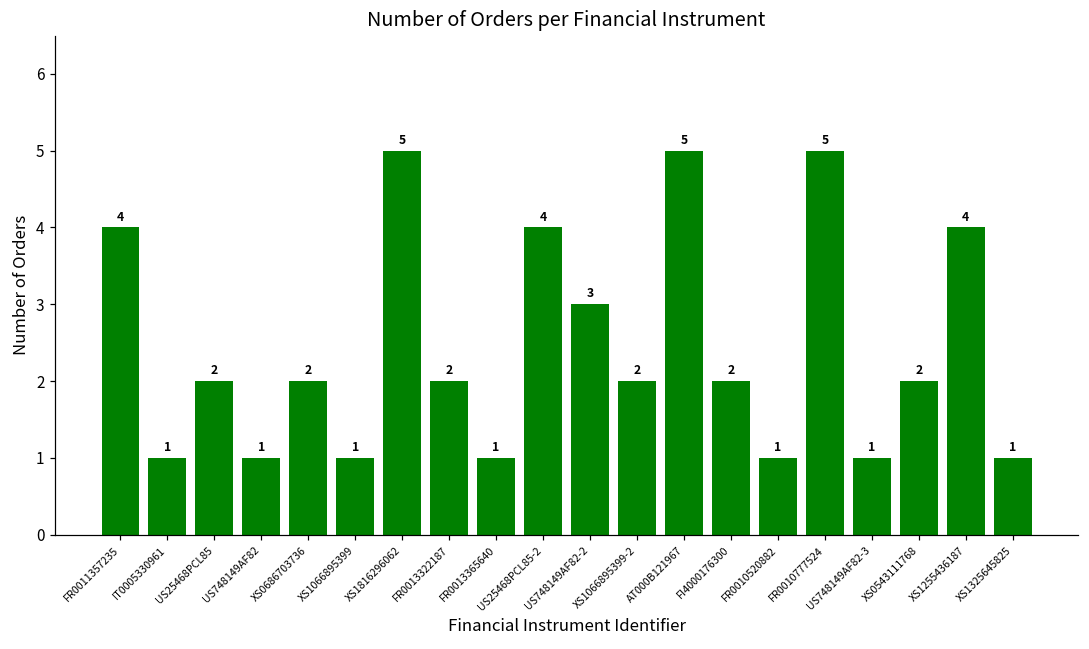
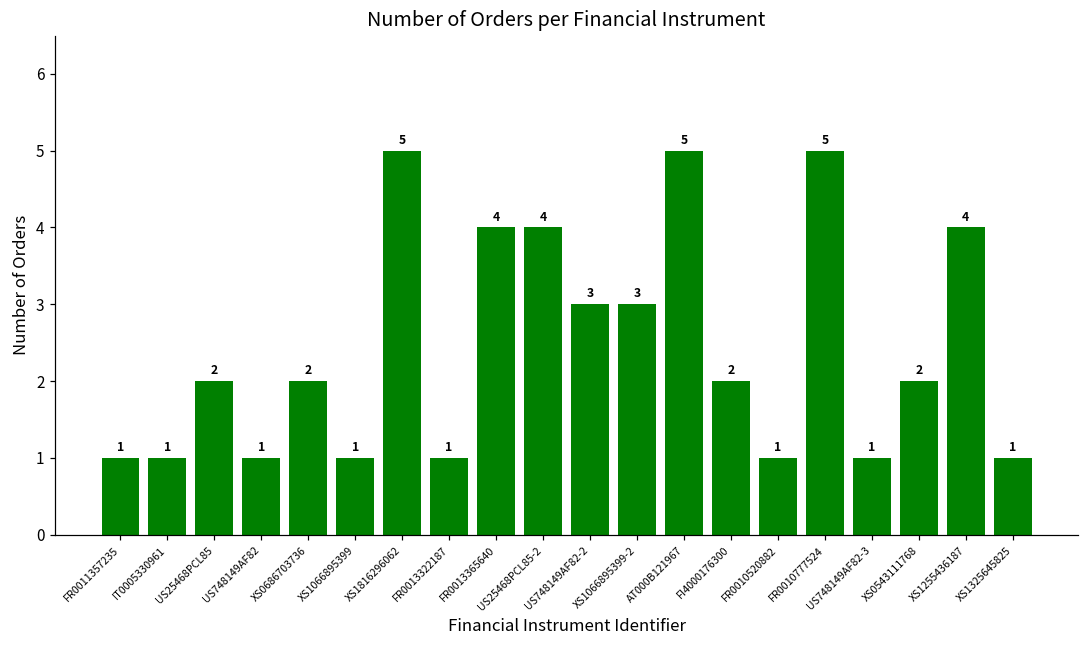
FR0011357235: 4 -> 1
FR0013322187: 2 -> 1
FR0013365640: 1 -> 4
XS1066895399-2: 2 -> 3
